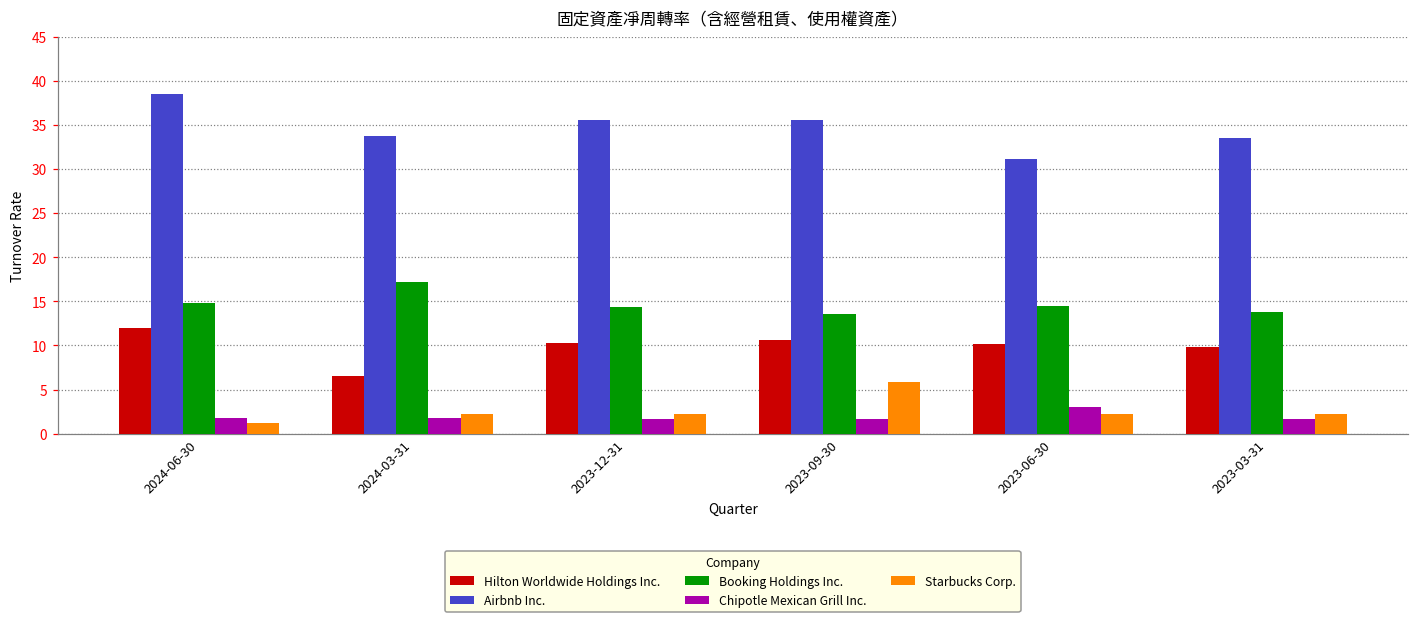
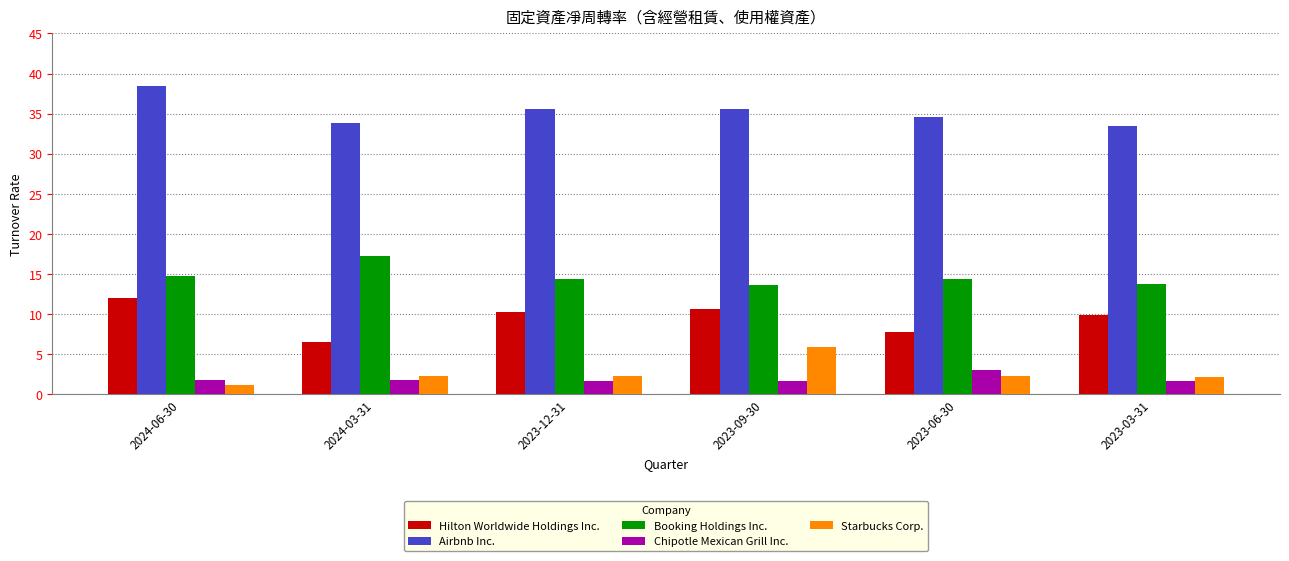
Hilton Worldwide Holdings Inc., 2023-06-30: 10 -> 8
Airbnb Inc., 2023-06-30: 31 -> 35
